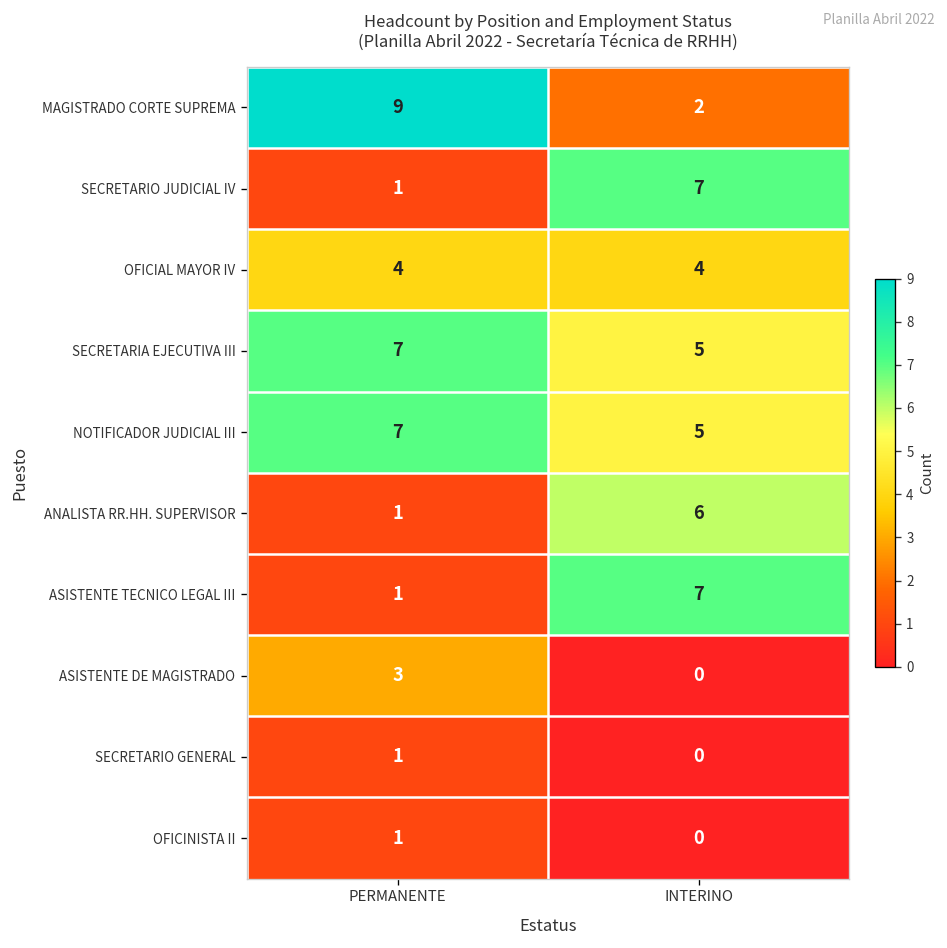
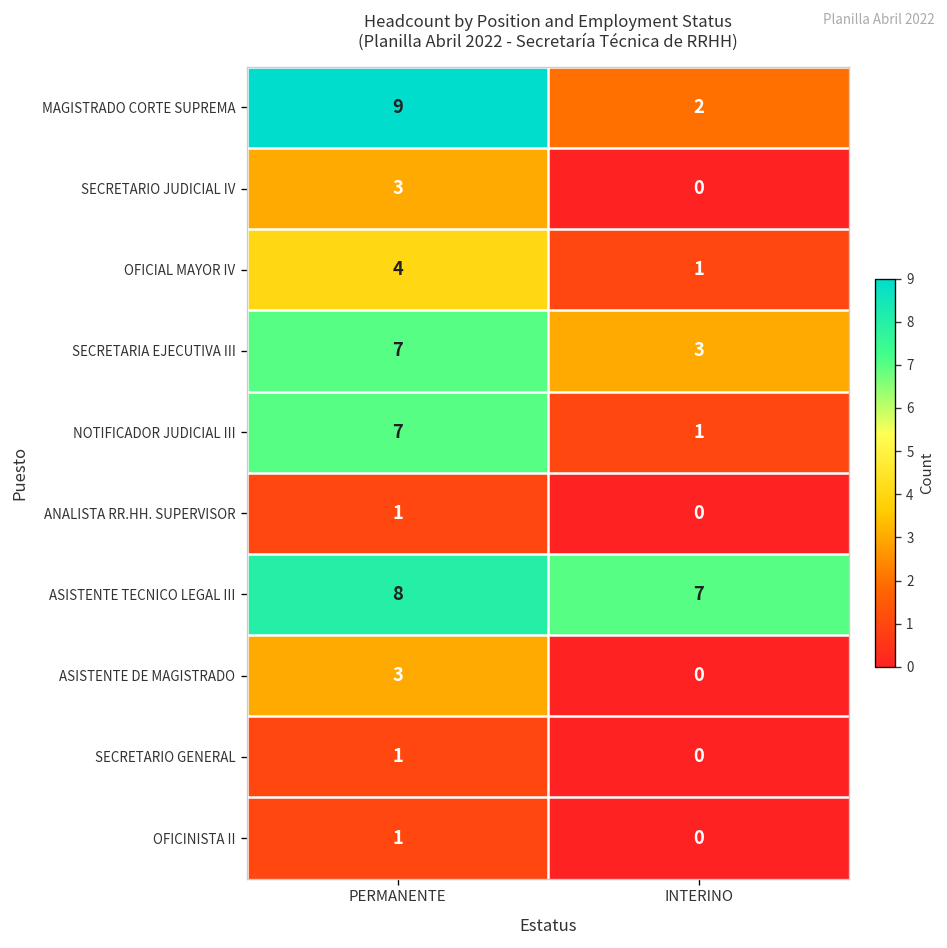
SECRETARIO JUDICIAL IV, PERMANENTE: 1 -> 3
SECRETARIO JUDICIAL IV, INTERINO: 7 -> 0
OFICIAL MAYOR IV, INTERINO: 4 -> 1
SECRETARIA EJECUTIVA III, INTERINO: 5 -> 3
NOTIFICADOR JUDICIAL III, INTERINO: 5 -> 1
ANALISTA RR.HH. SUPERVISOR, INTERINO: 6 -> 0
ASISTENTE TECNICO LEGAL III, PERMANENTE: 1 -> 8
